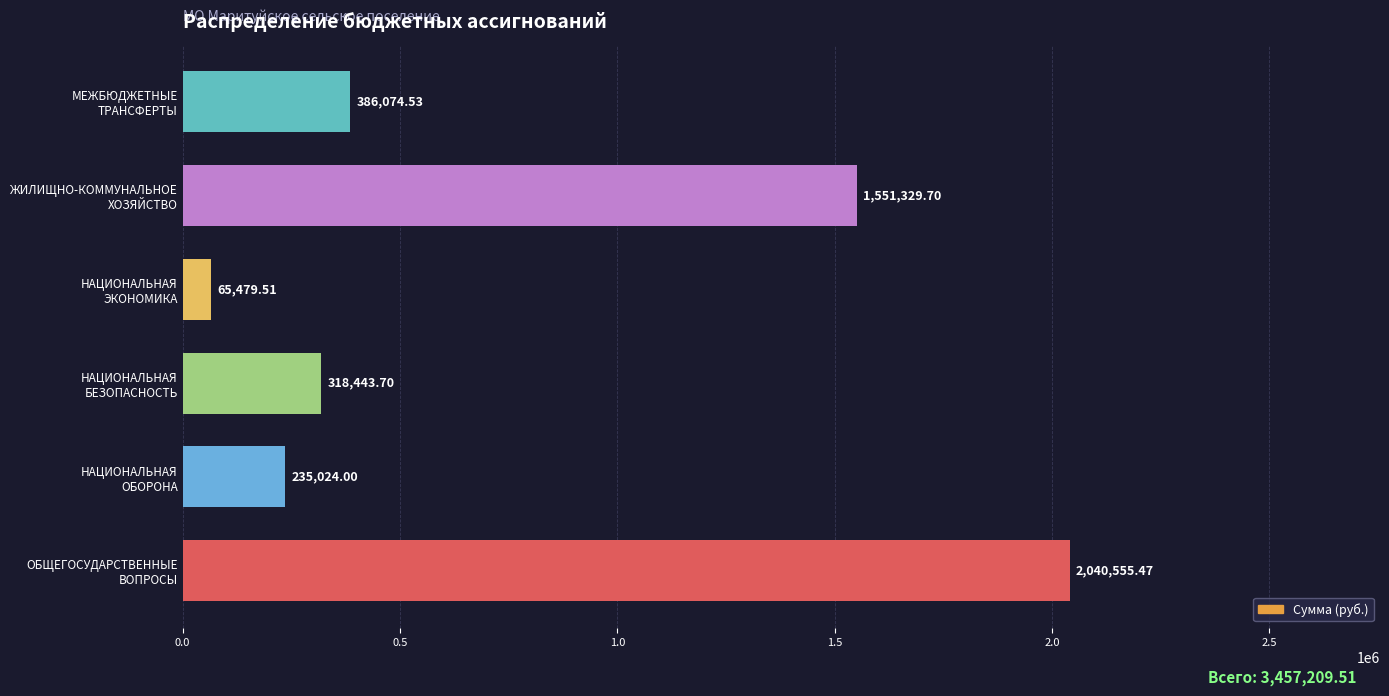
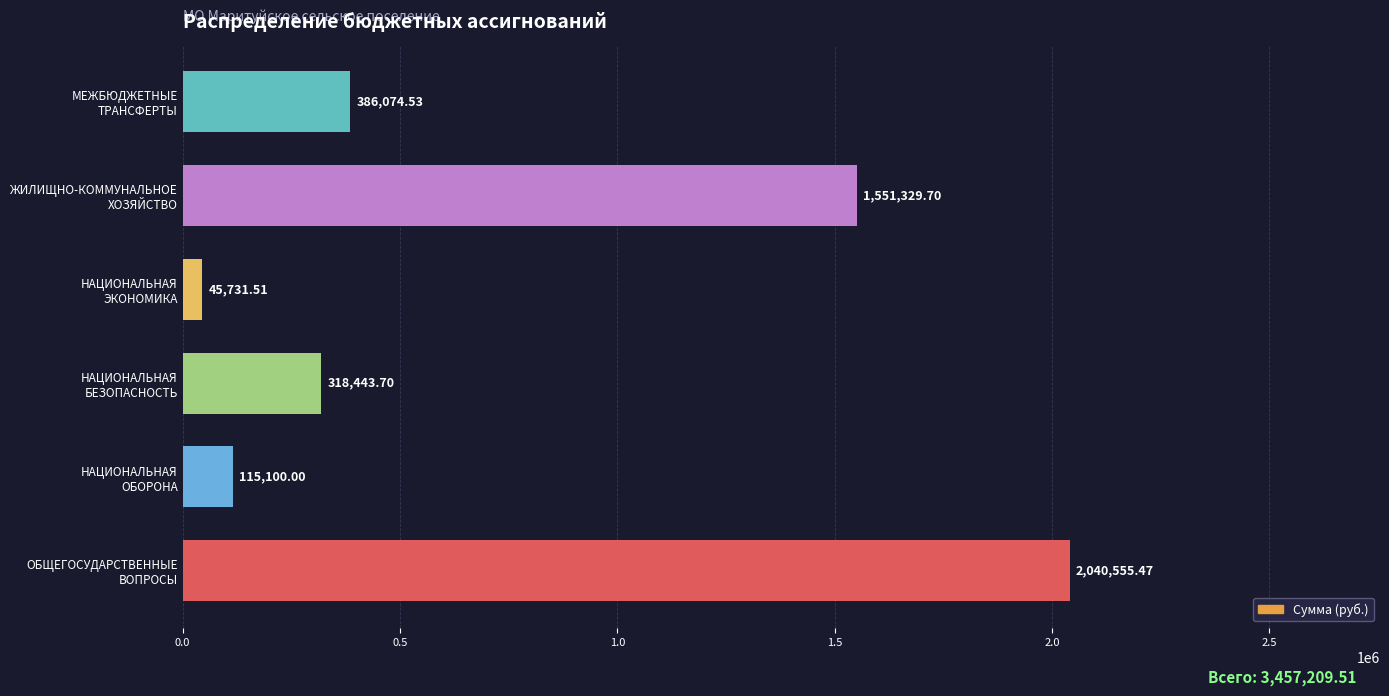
НАЦИОНАЛЬНАЯ ЭКОНОМИКА: 65,479.51 -> 45,731.51
НАЦИОНАЛЬНАЯ ОБОРОНА: 235,024.00 -> 115,100.00
